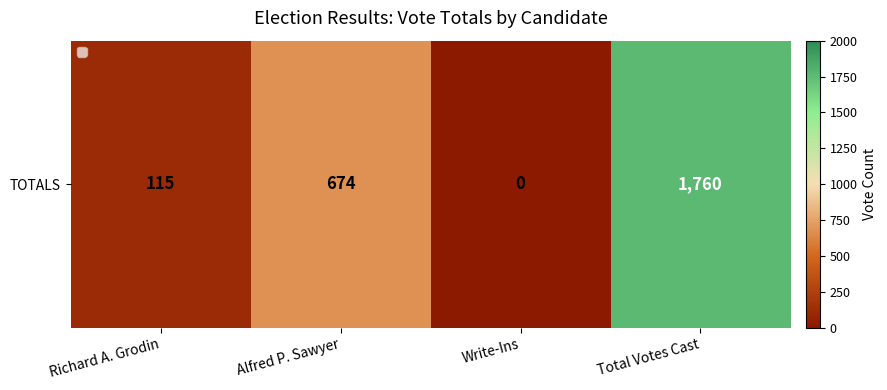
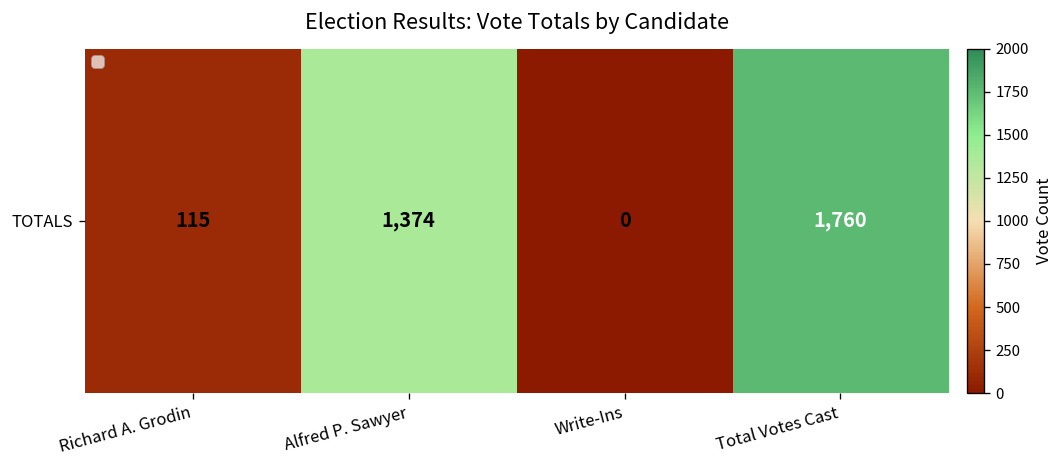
TOTALS, Alfred P. Sawyer: 674 -> 1,374
